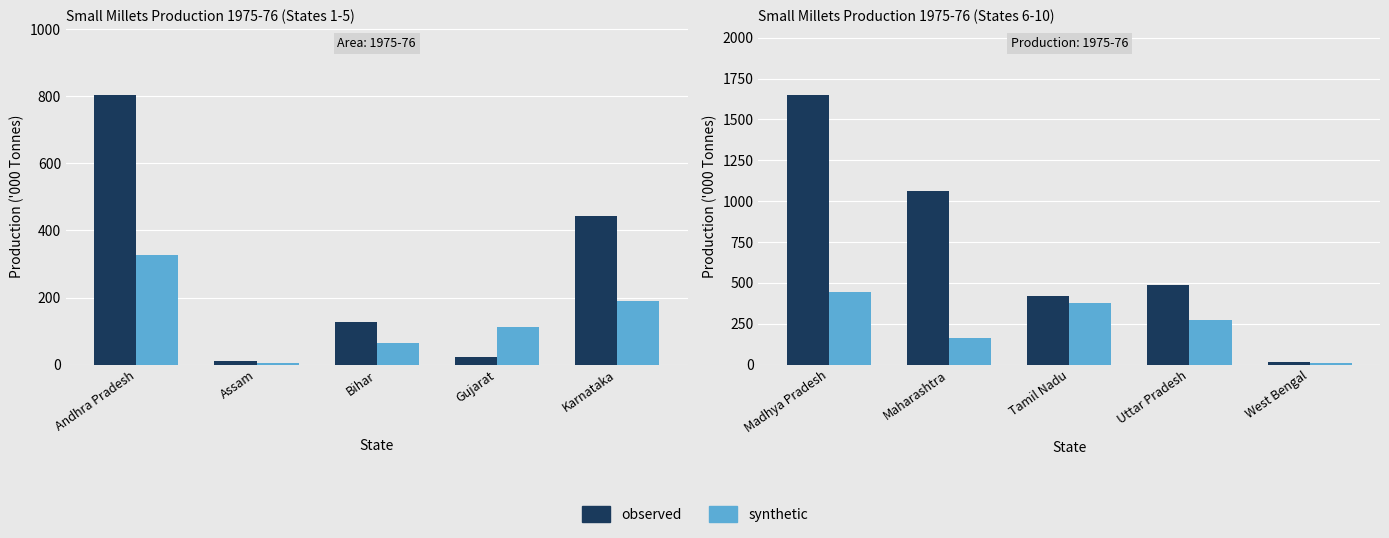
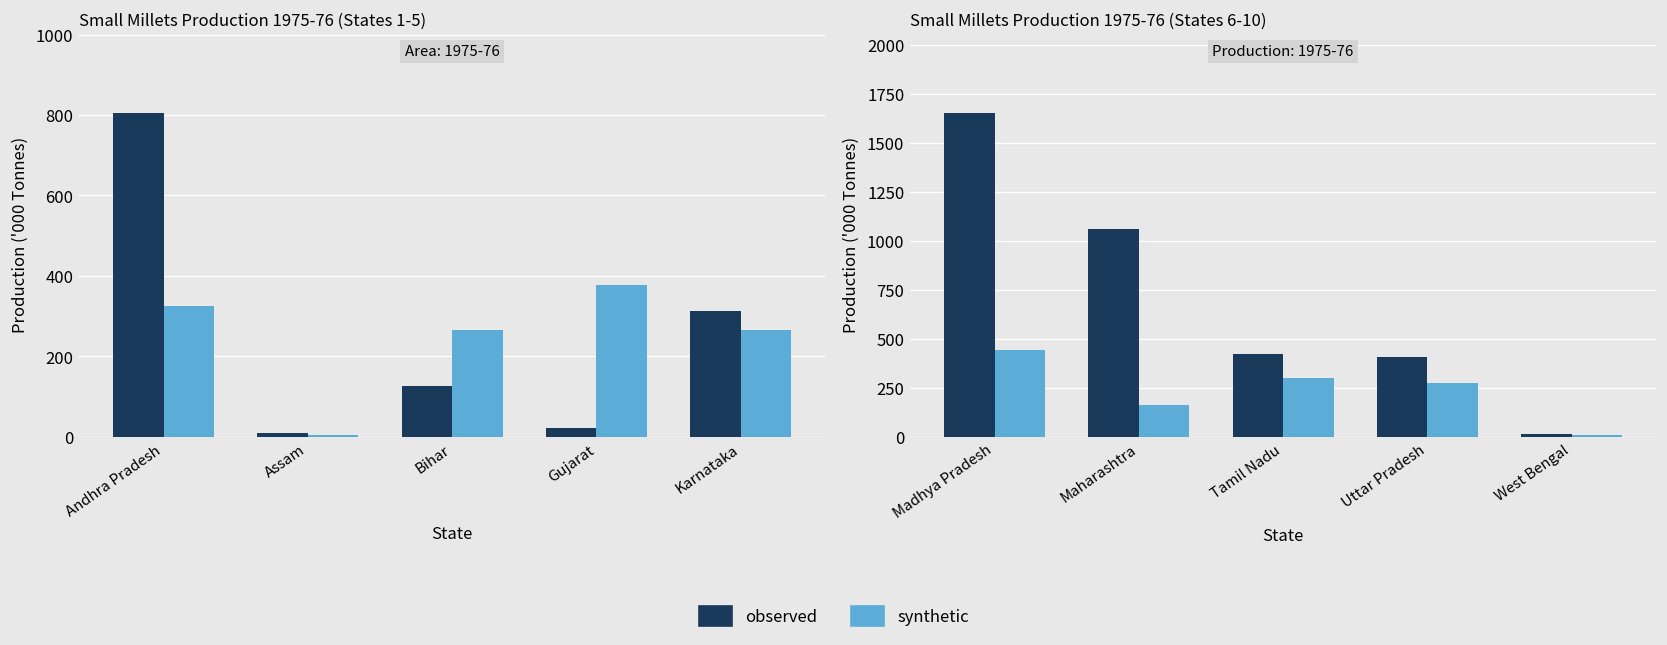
Small Millets Production 1975-76 (States 1-5), synthetic, Bihar: 70 -> 270
Small Millets Production 1975-76 (States 1-5), synthetic, Gujarat: 110 -> 380
Small Millets Production 1975-76 (States 1-5), observed, Karnataka: 440 -> 310
Small Millets Production 1975-76 (States 1-5), synthetic, Karnataka: 190 -> 270
Small Millets Production 1975-76 (States 6-10), synthetic, Tamil Nadu: 380 -> 300
Small Millets Production 1975-76 (States 6-10), observed, Uttar Pradesh: 490 -> 410
